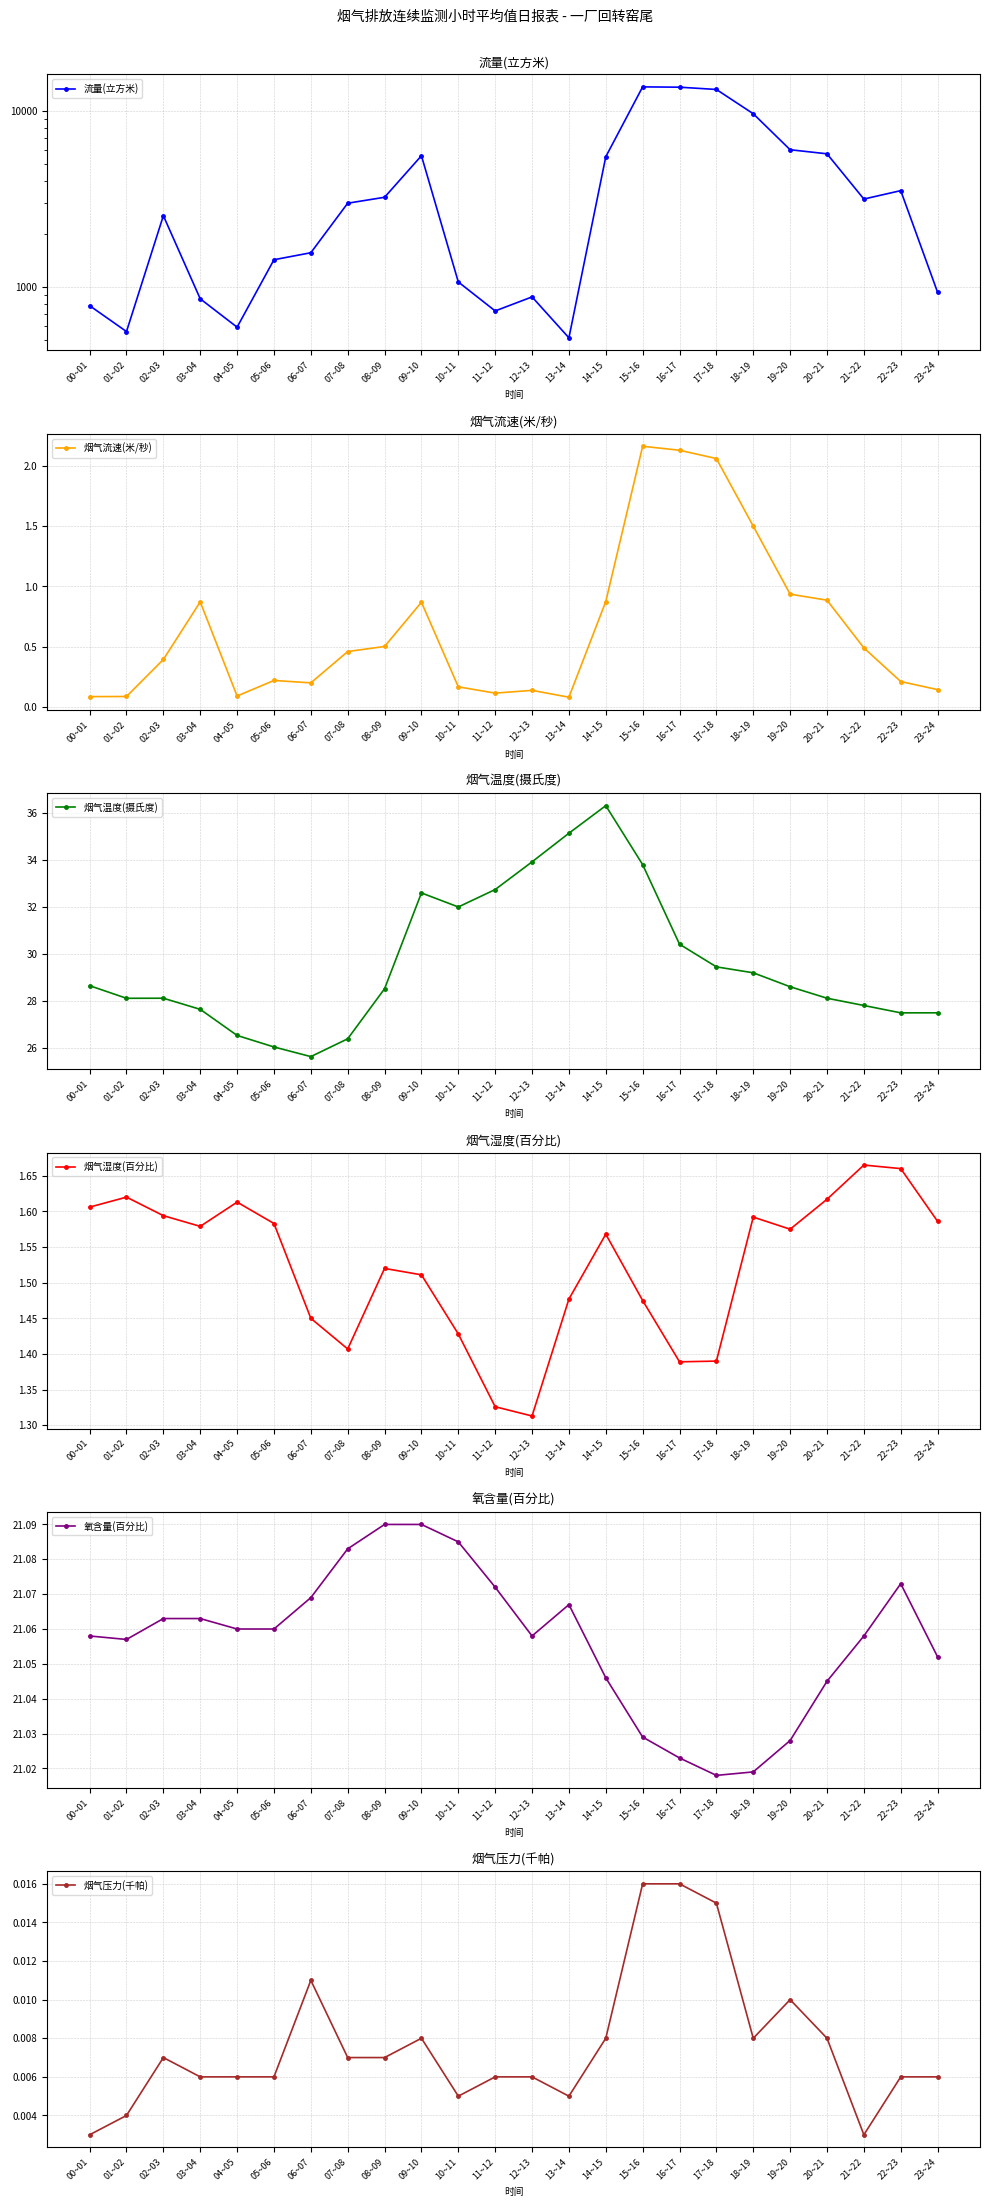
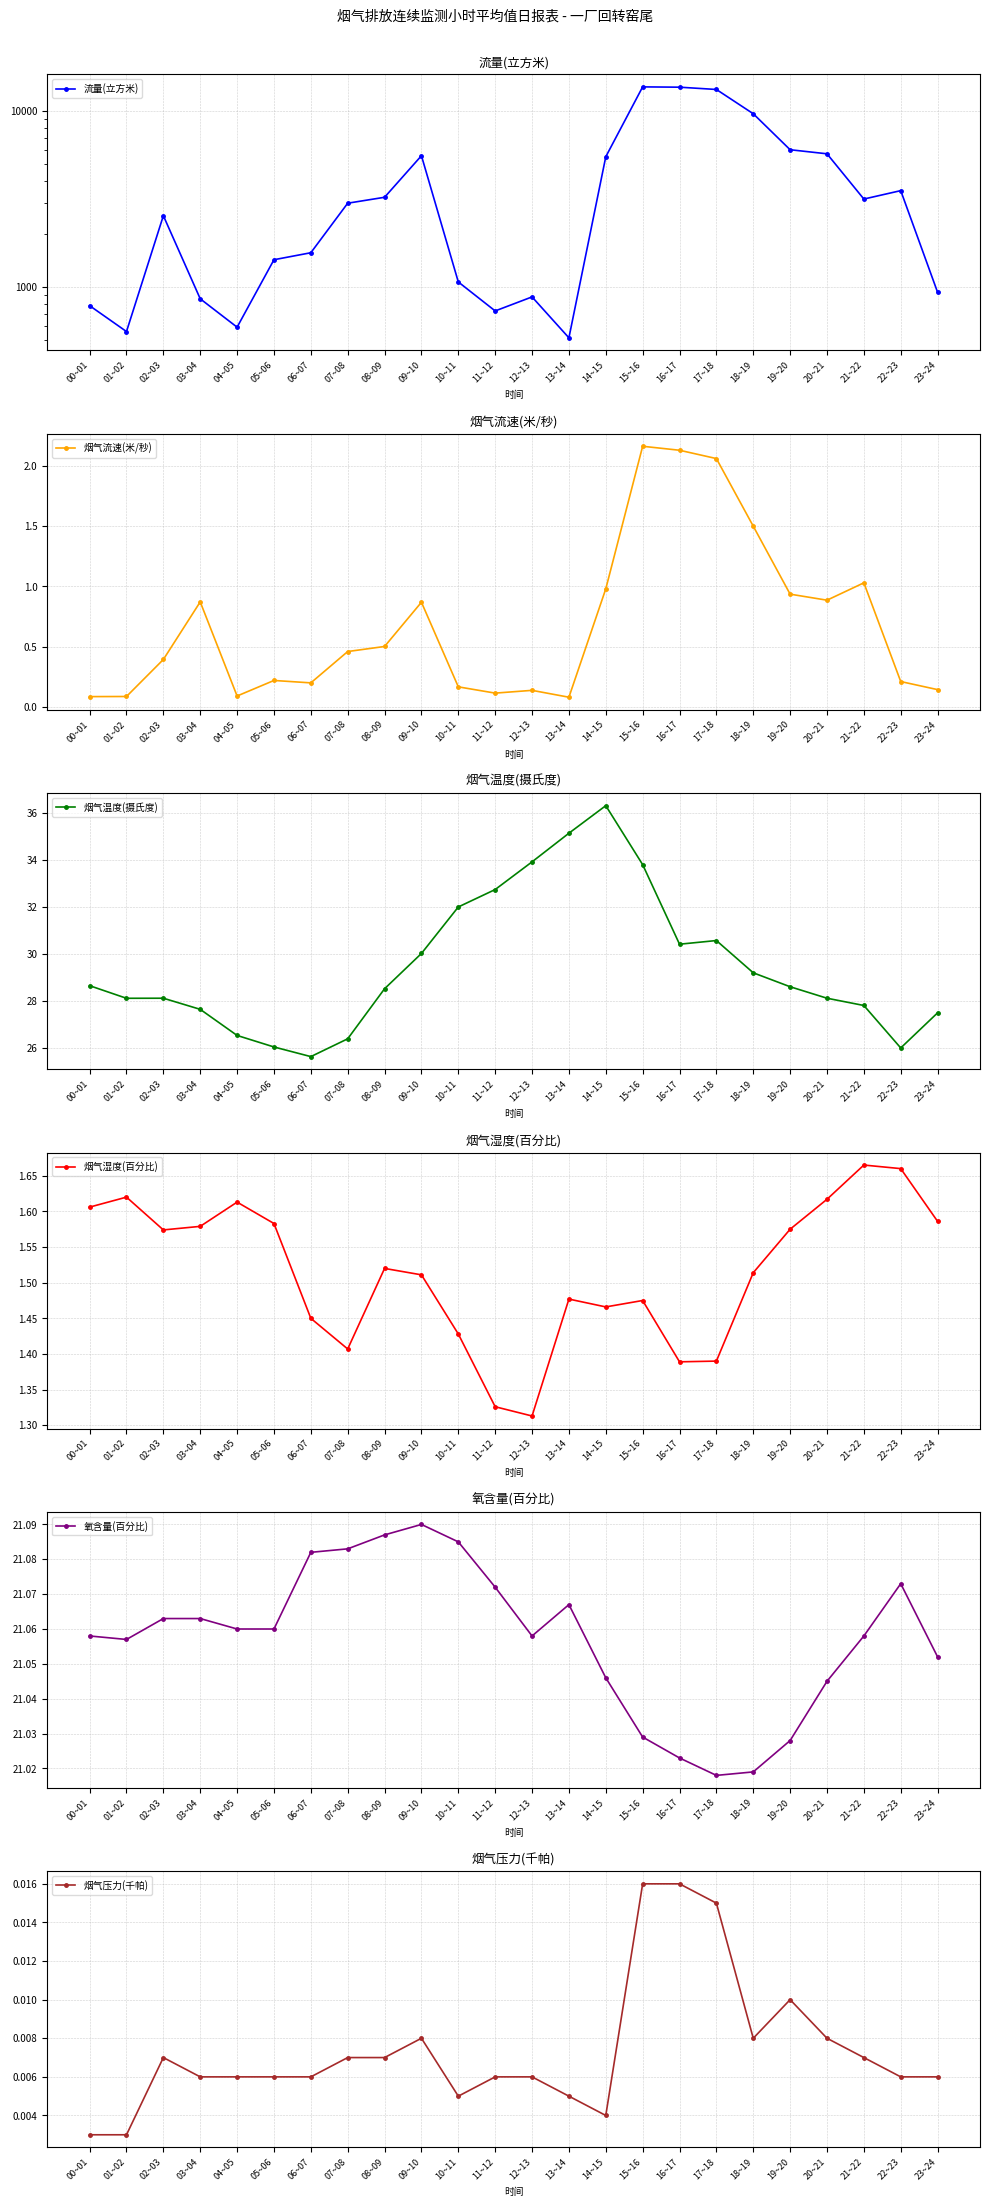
烟气流速(米/秒), 14~15: 0.88 -> 0.98
烟气流速(米/秒), 21~22: 0.49 -> 1.03
烟气温度(摄氏度), 09~10: 32.6 -> 30.0
烟气温度(摄氏度), 17~18: 29.5 -> 30.6
烟气温度(摄氏度), 22~23: 27.5 -> 26.0
烟气湿度(百分比), 02~03: 1.59 -> 1.57
烟气湿度(百分比), 14~15: 1.57 -> 1.47
烟气湿度(百分比), 18~19: 1.59 -> 1.51
氧含量(百分比), 06~07: 21.069 -> 21.082
氧含量(百分比), 08~09: 21.090 -> 21.087
烟气压力(千帕), 01~02: 0.004 -> 0.003
烟气压力(千帕), 06~07: 0.011 -> 0.006
烟气压力(千帕), 14~15: 0.008 -> 0.004
烟气压力(千帕), 21~22: 0.003 -> 0.007
